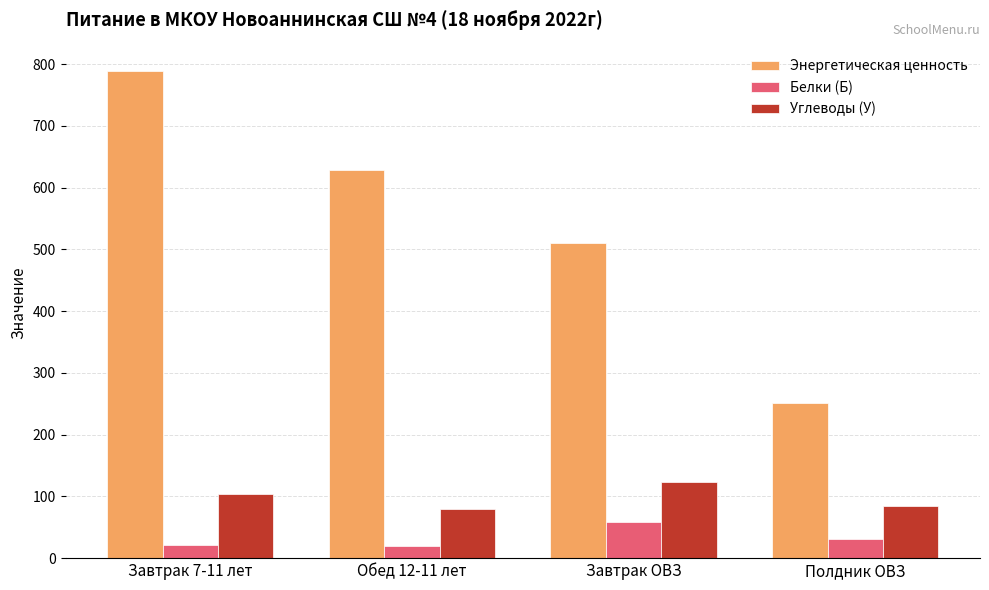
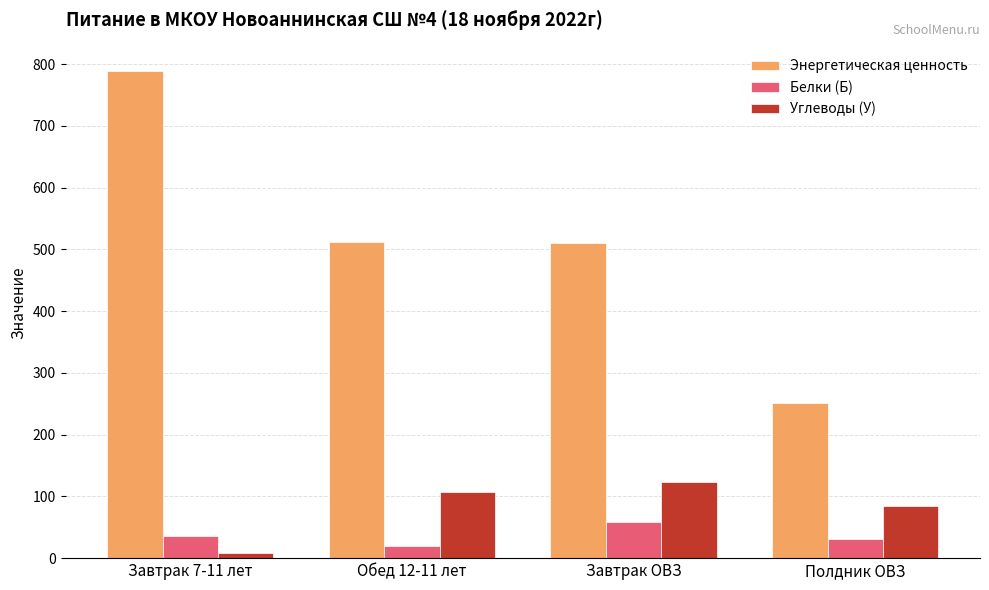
Белки (Б), Завтрак 7-11 лет: 20 -> 40
Углеводы (У), Завтрак 7-11 лет: 100 -> 10
Энергетическая ценность, Обед 12-11 лет: 630 -> 510
Углеводы (У), Обед 12-11 лет: 80 -> 110
